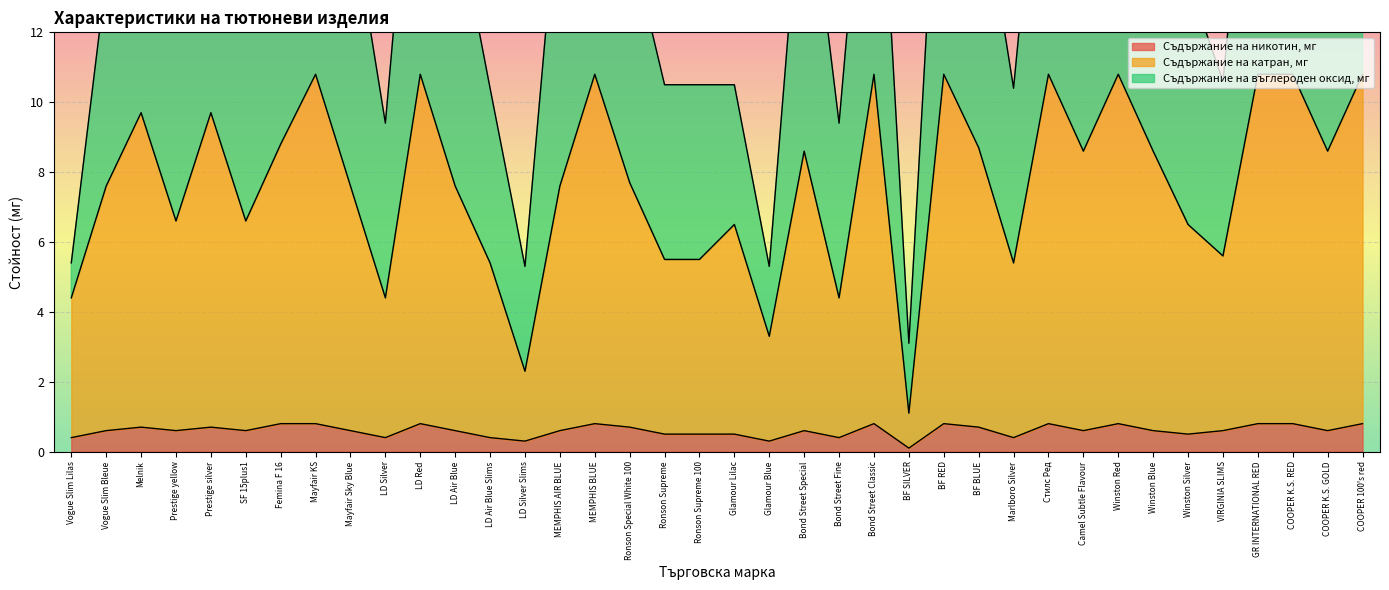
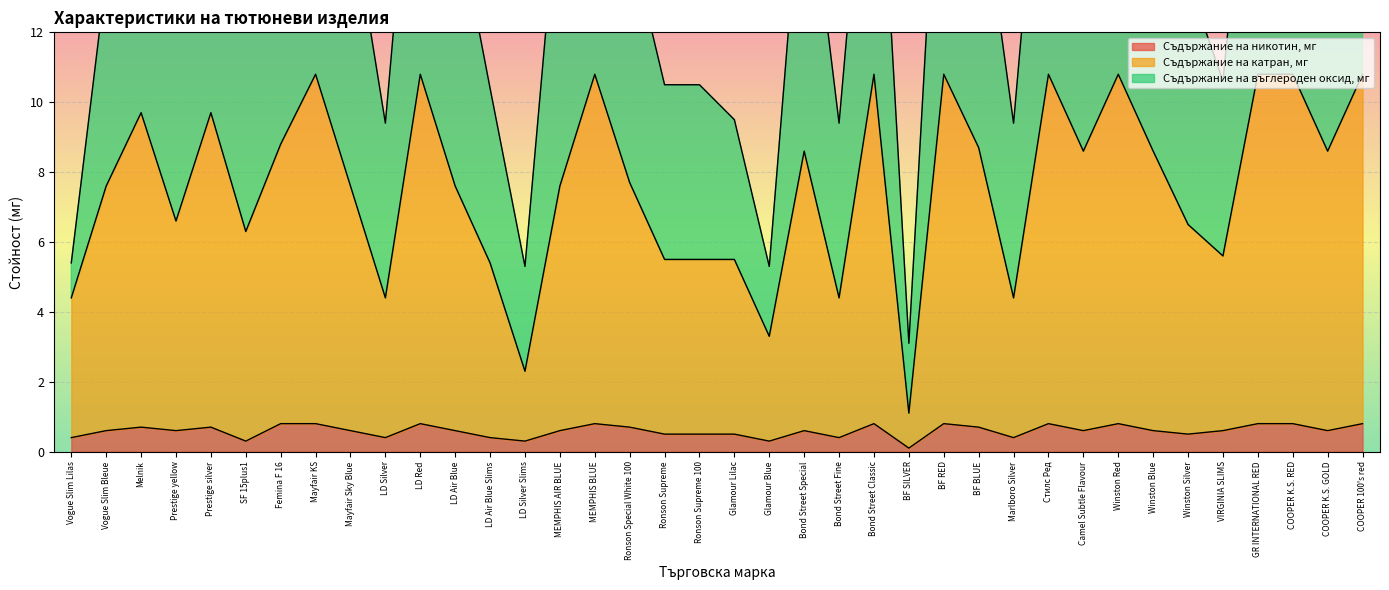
Съдържание на никотин, мг, SF 15plus1: 0.6 -> 0.3
Съдържание на катран, мг, Glamour Lilac: 6 -> 5
Съдържание на катран, мг, Marlboro Silver: 5 -> 4
